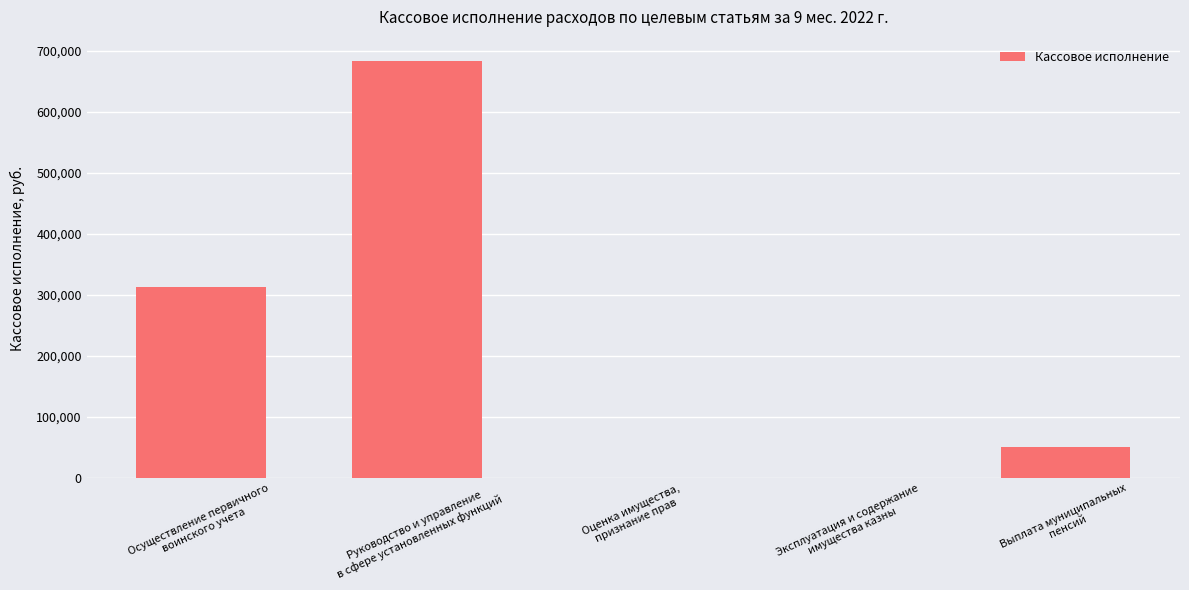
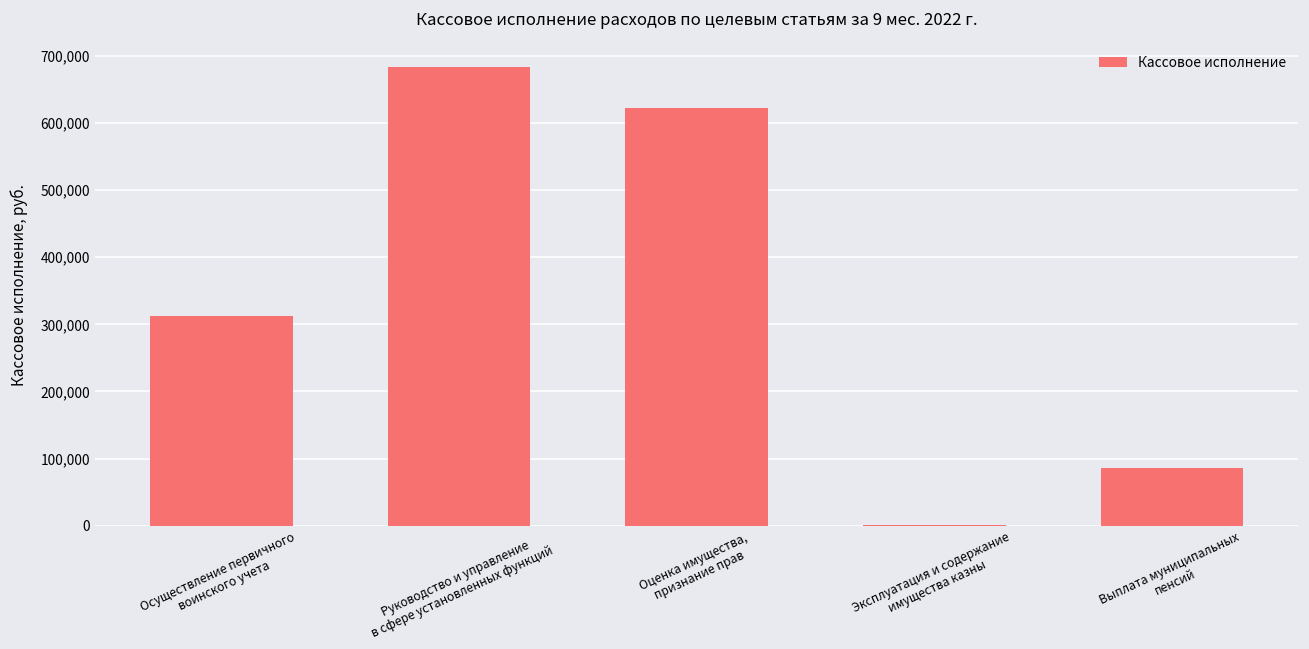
Оценка имущества, признание прав: 0 -> 620,000
Выплата муниципальных пенсий: 50,000 -> 90,000
